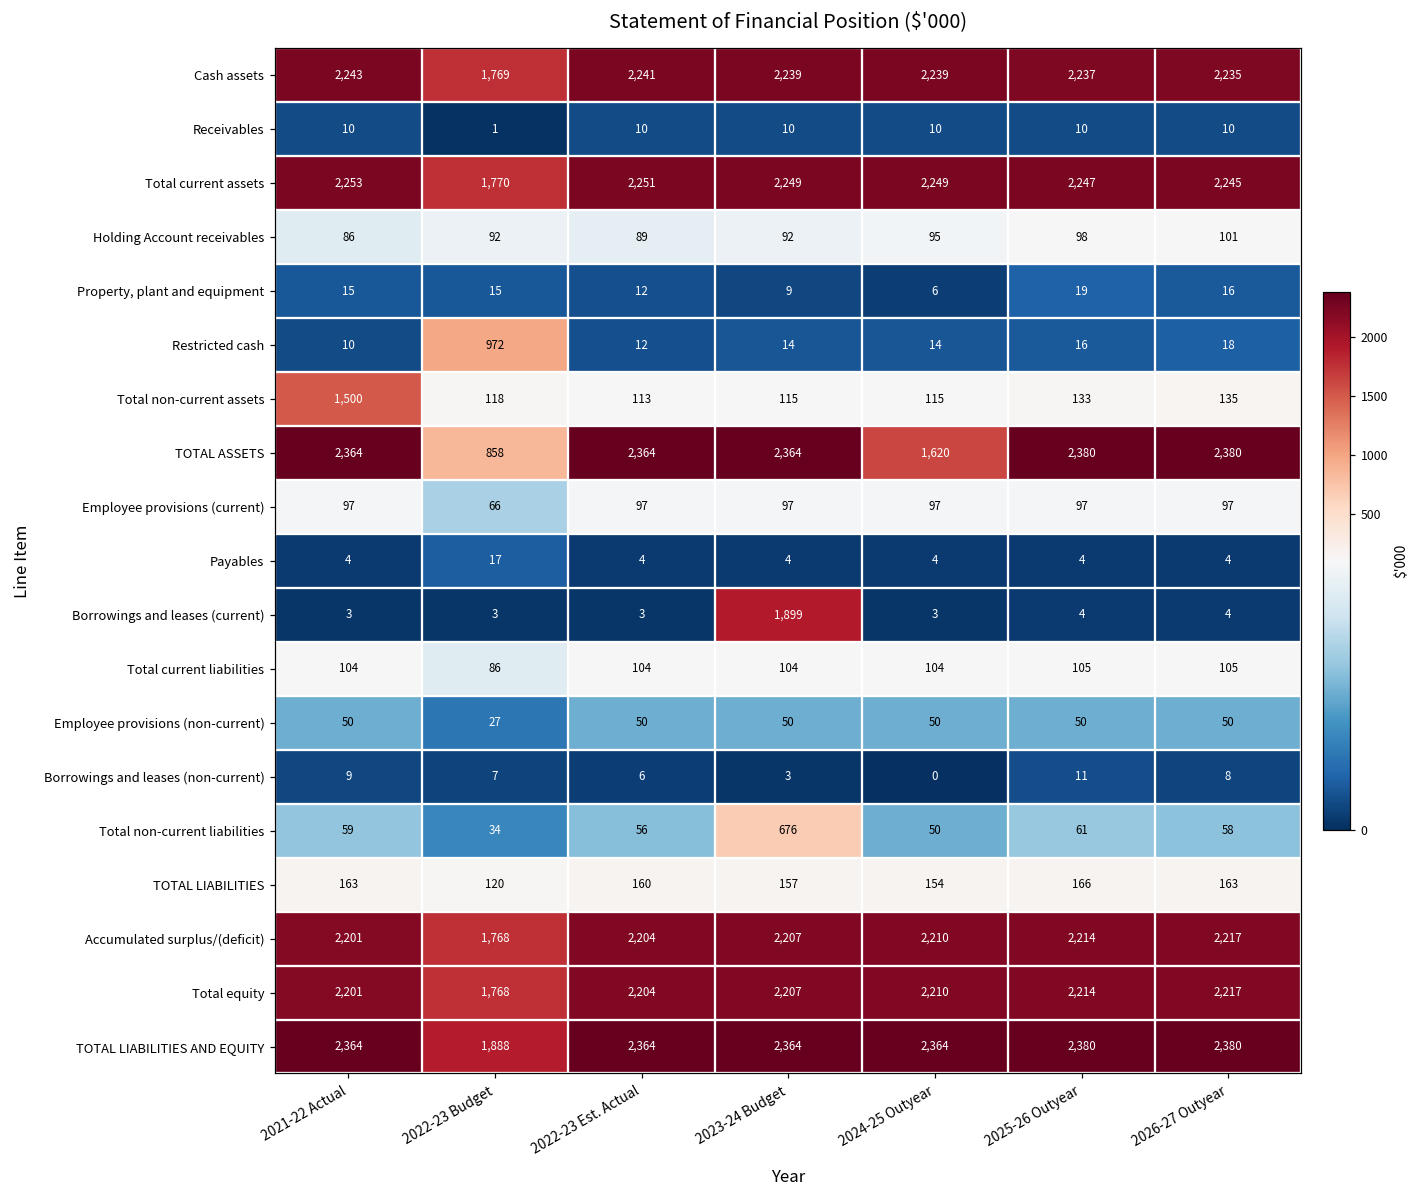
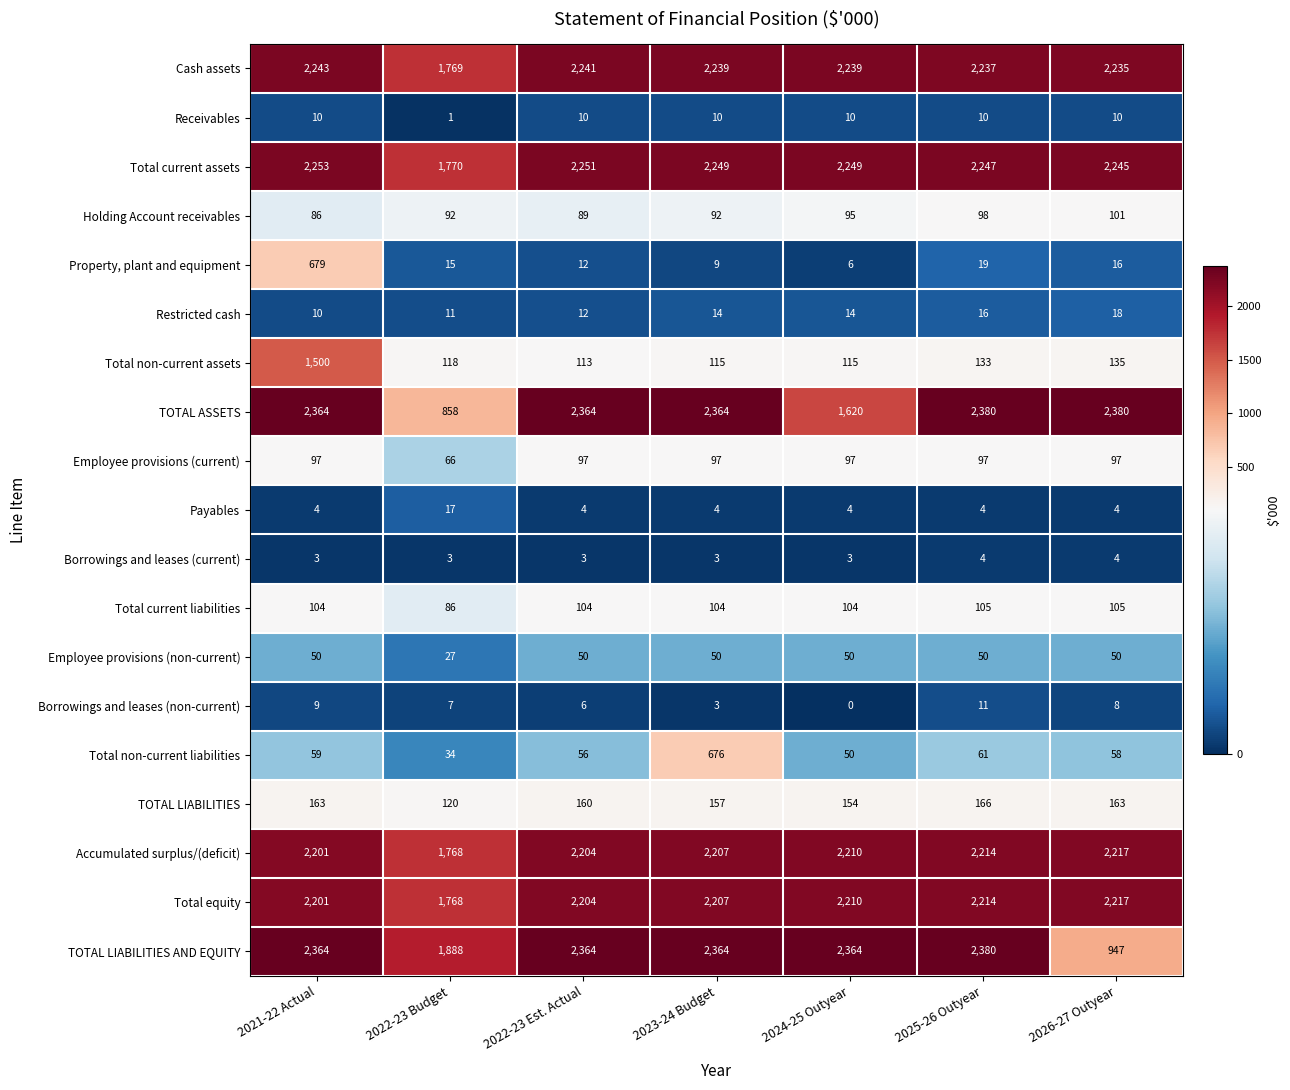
Property, plant and equipment, 2021-22 Actual: 15 -> 679
Restricted cash, 2022-23 Budget: 972 -> 11
Borrowings and leases (current), 2023-24 Budget: 1,899 -> 3
TOTAL LIABILITIES AND EQUITY, 2026-27 Outyear: 2,380 -> 947
